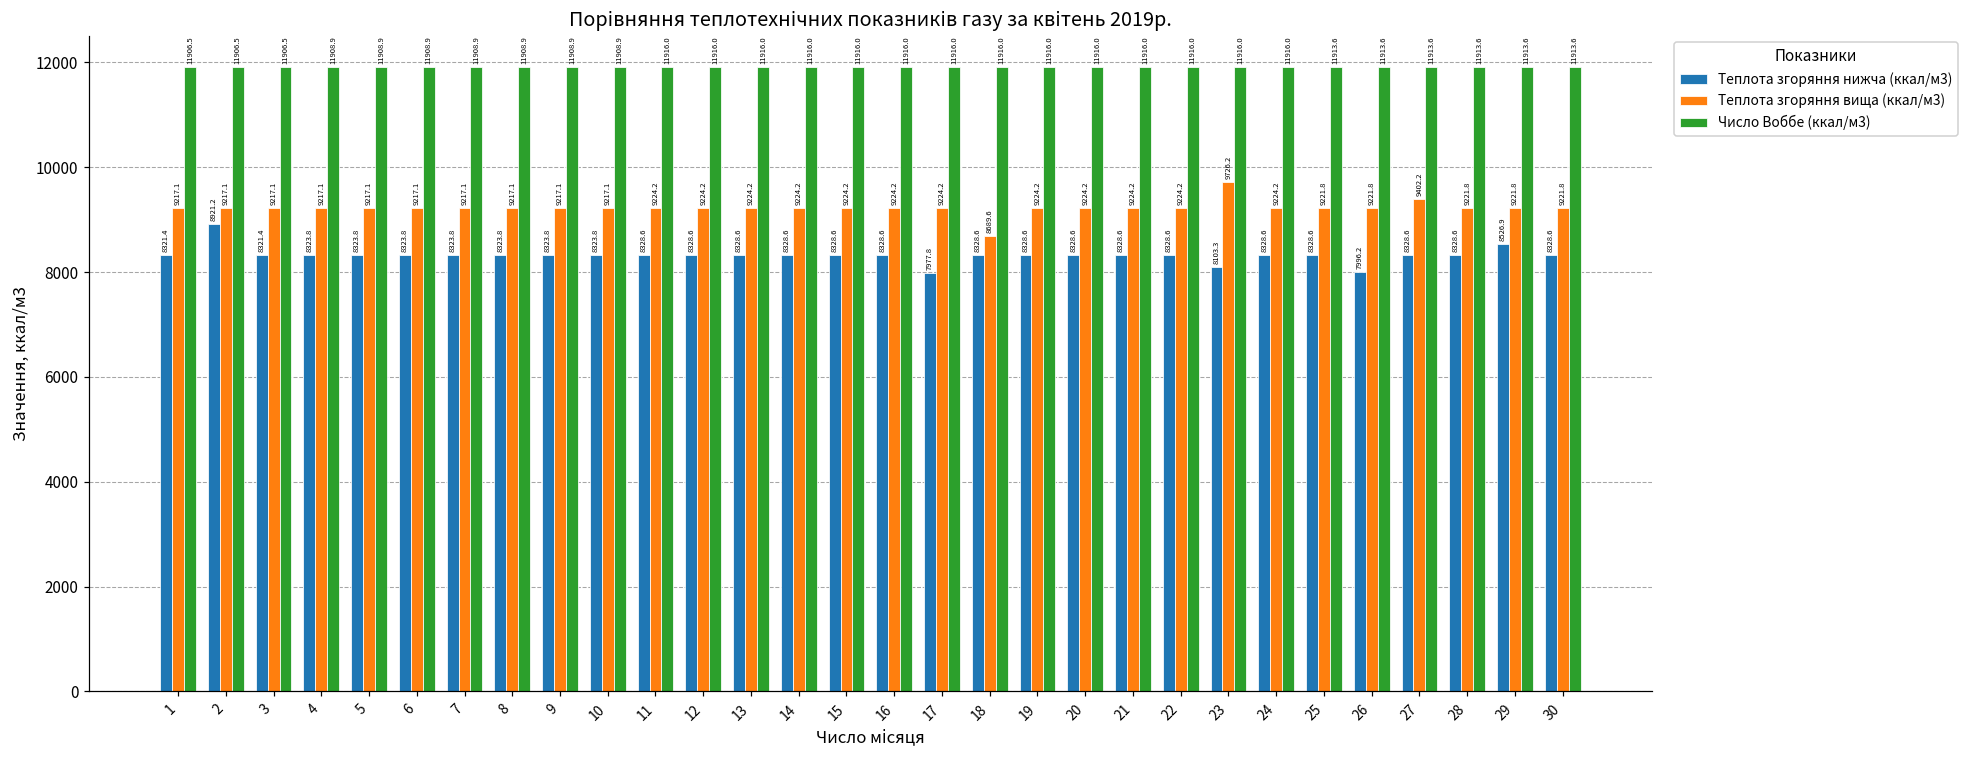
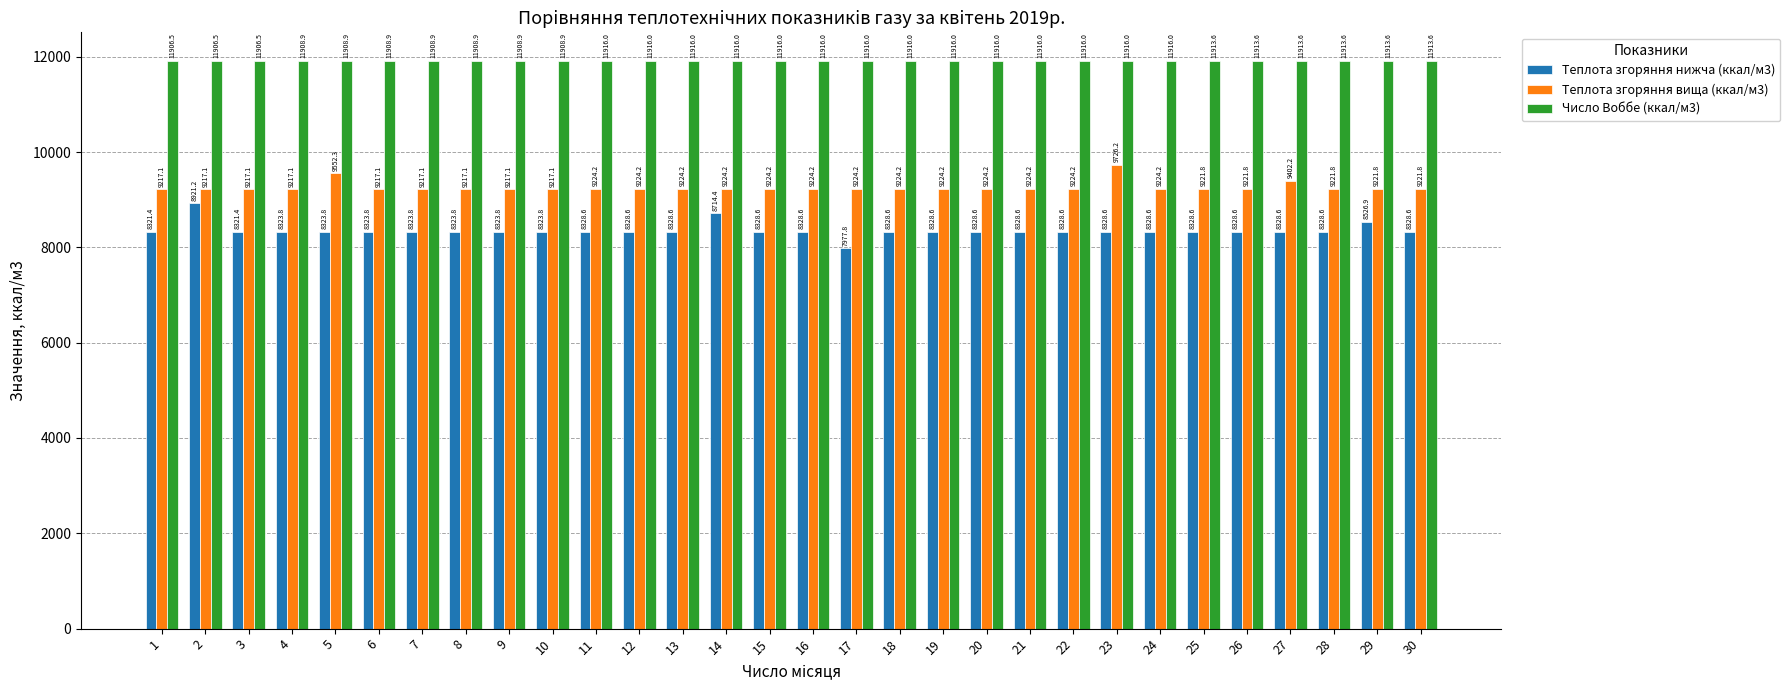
Теплота згоряння вища (ккал/м3), 5: 9217.1 -> 9552.3
Теплота згоряння нижча (ккал/м3), 14: 8328.6 -> 8714.4
Теплота згоряння вища (ккал/м3), 18: 8689.6 -> 9224.2
Теплота згоряння нижча (ккал/м3), 23: 8103.3 -> 8328.6
Теплота згоряння нижча (ккал/м3), 26: 7996.2 -> 8328.6
